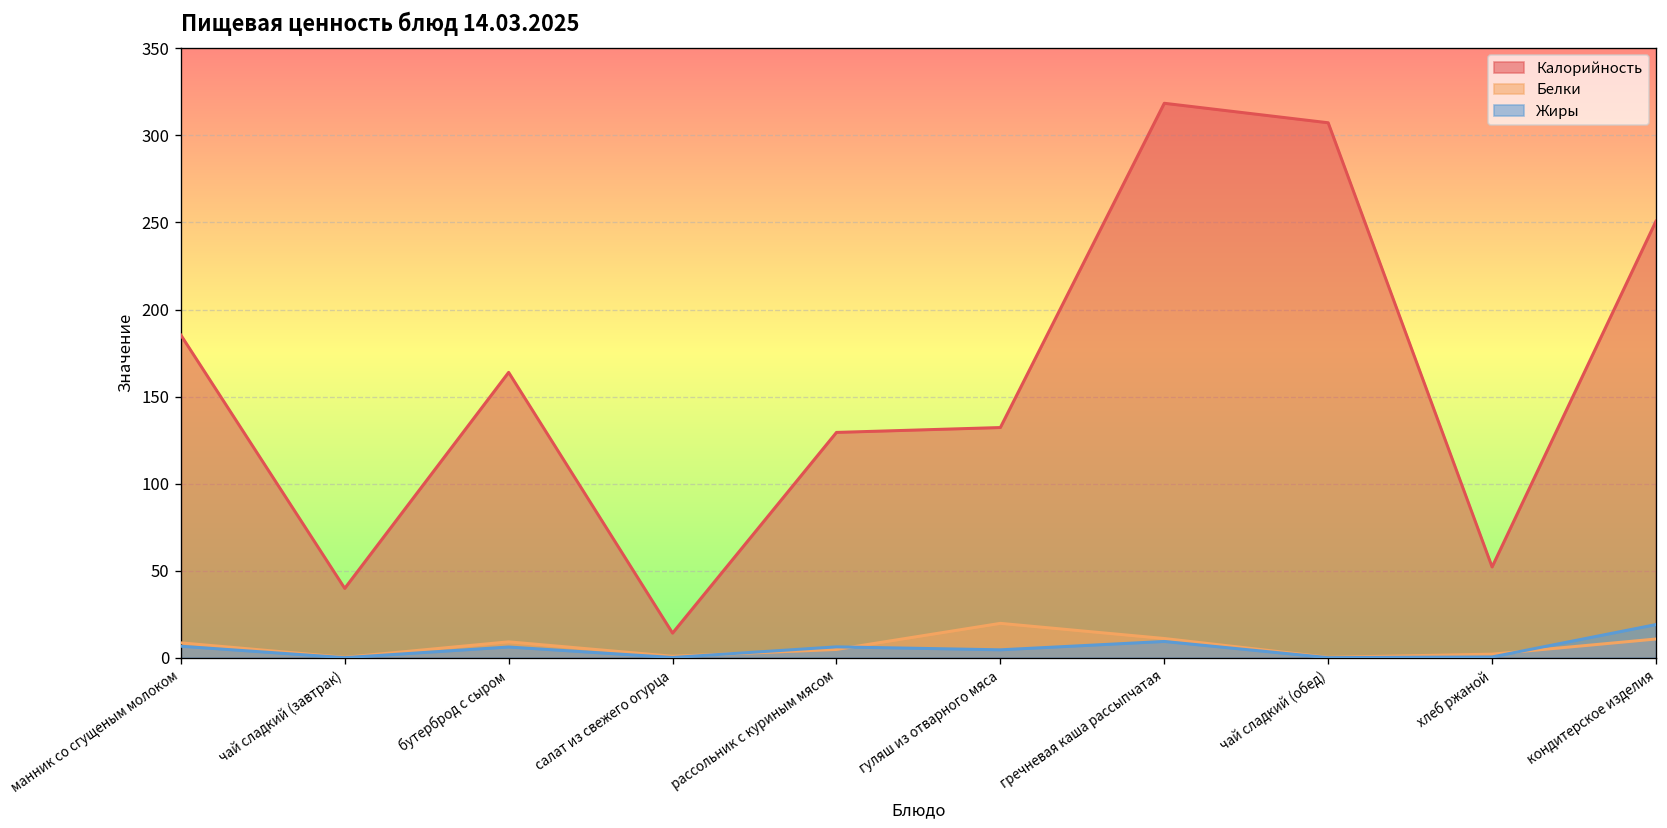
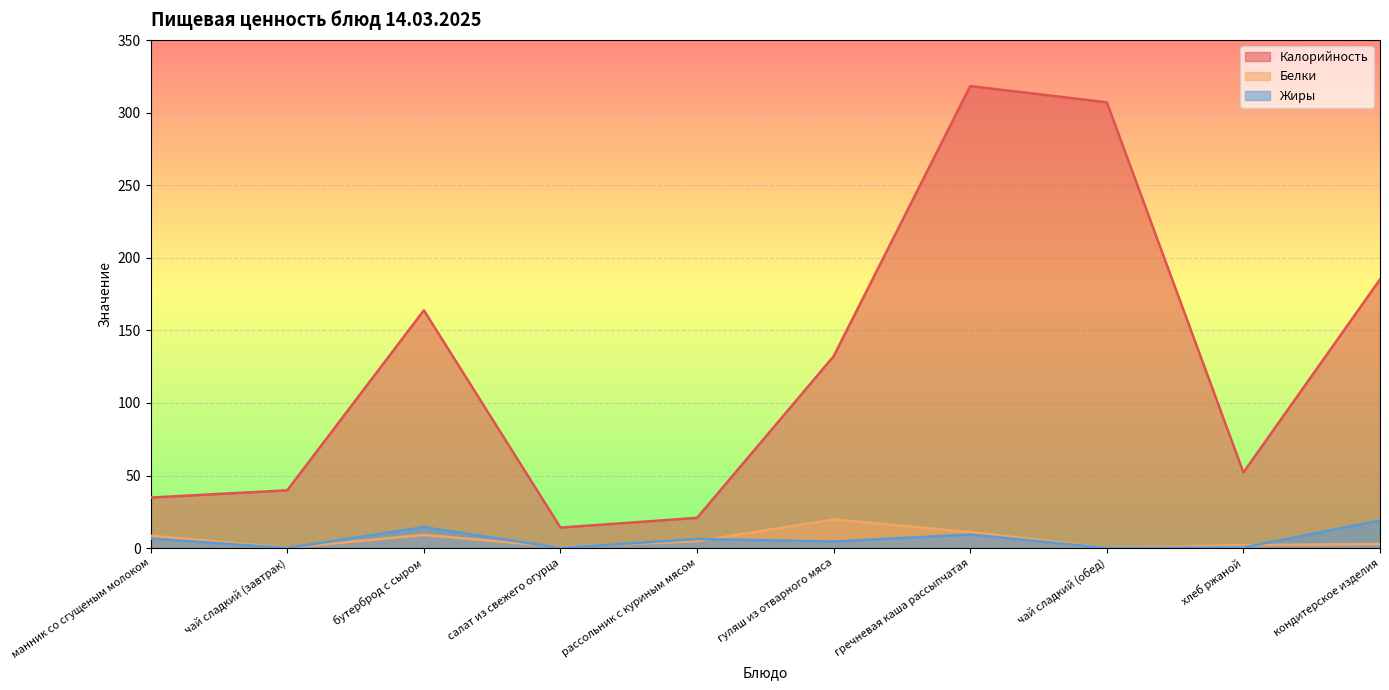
Калорийность, манник со сгущеным молоком: 185 -> 35
Жиры, бутерброд с сыром: 6 -> 14
Калорийность, рассольник с куриным мясом: 129 -> 21
Калорийность, кондитерское изделия: 251 -> 185
Белки, кондитерское изделия: 11 -> 3
